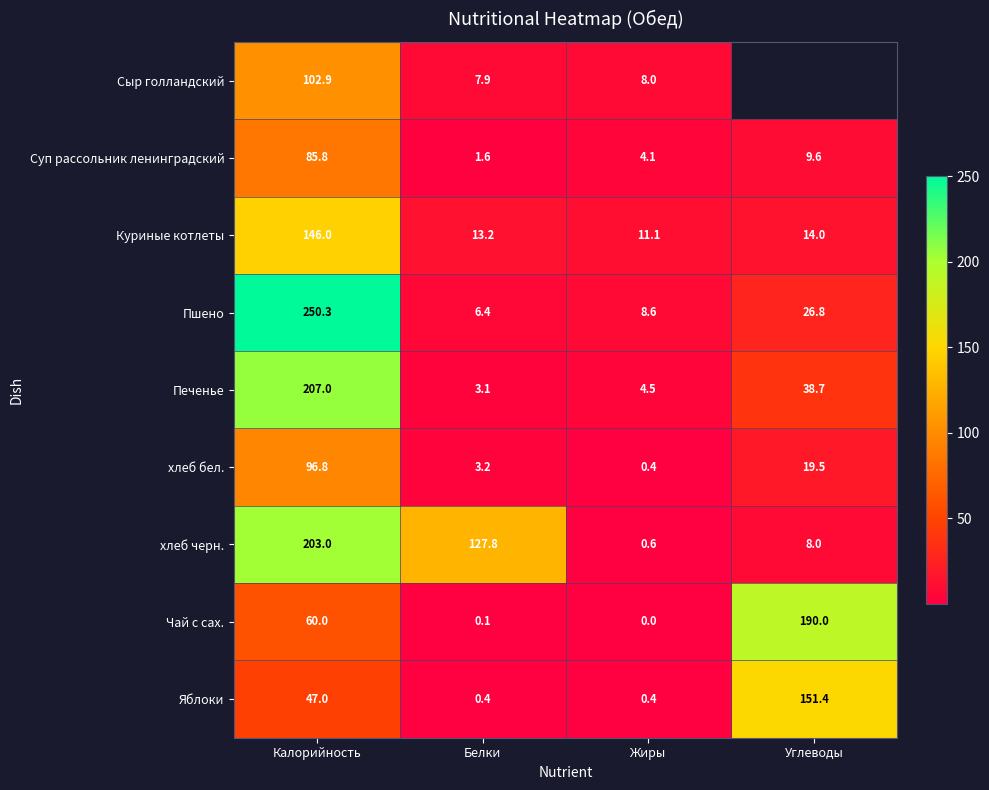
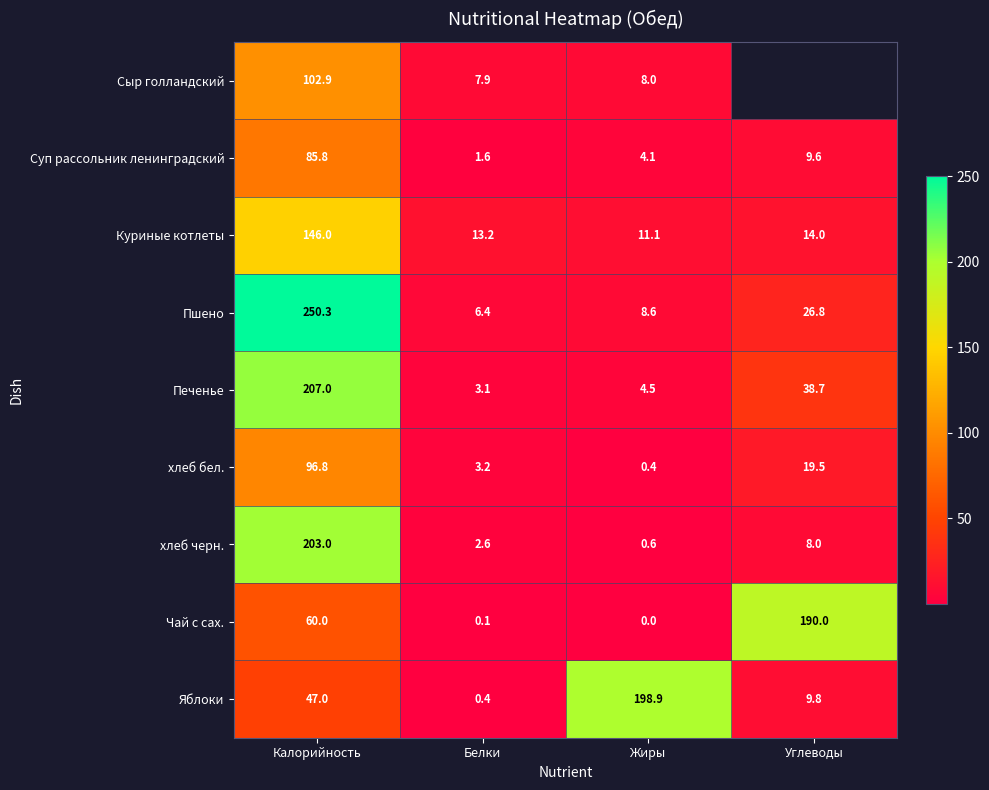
хлеб черн., Белки: 127.8 -> 2.6
Яблоки, Жиры: 0.4 -> 198.9
Яблоки, Углеводы: 151.4 -> 9.8
